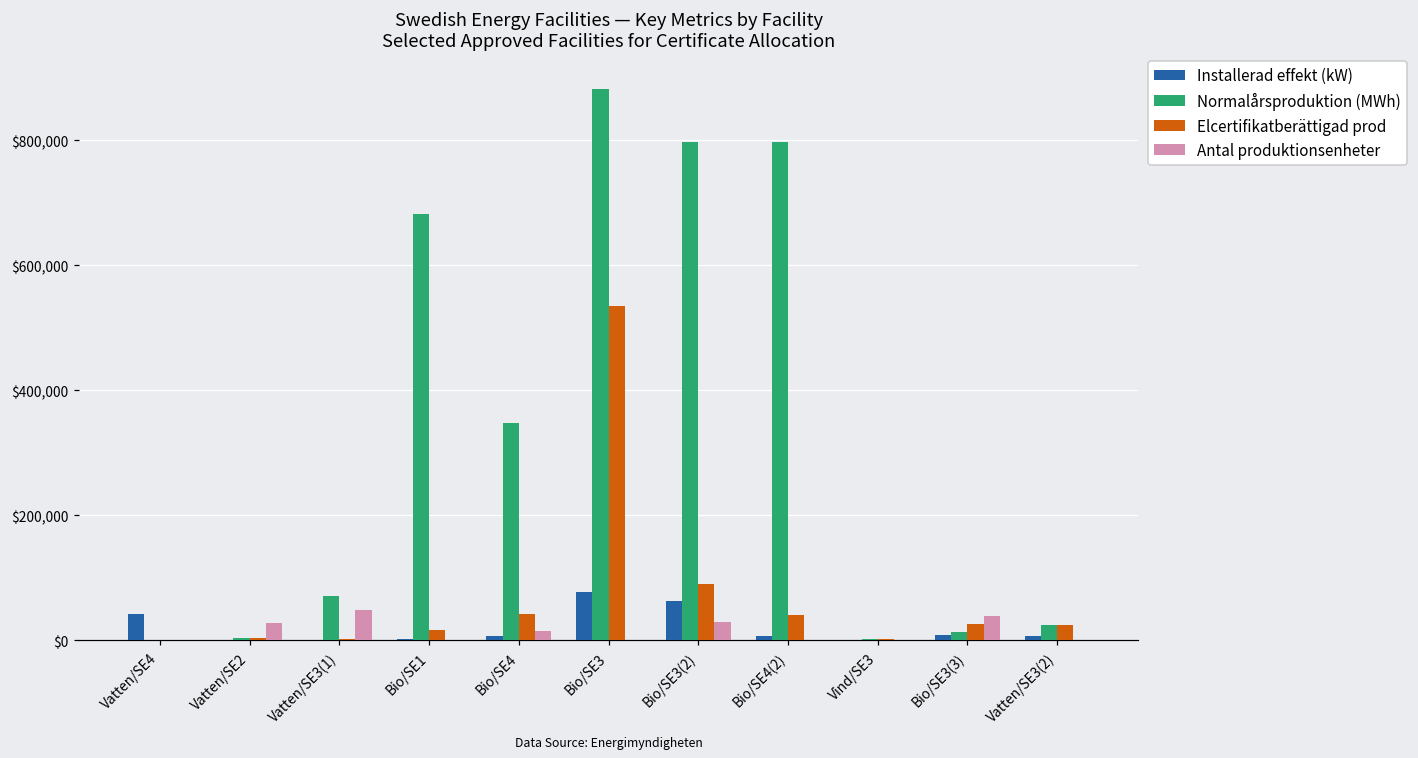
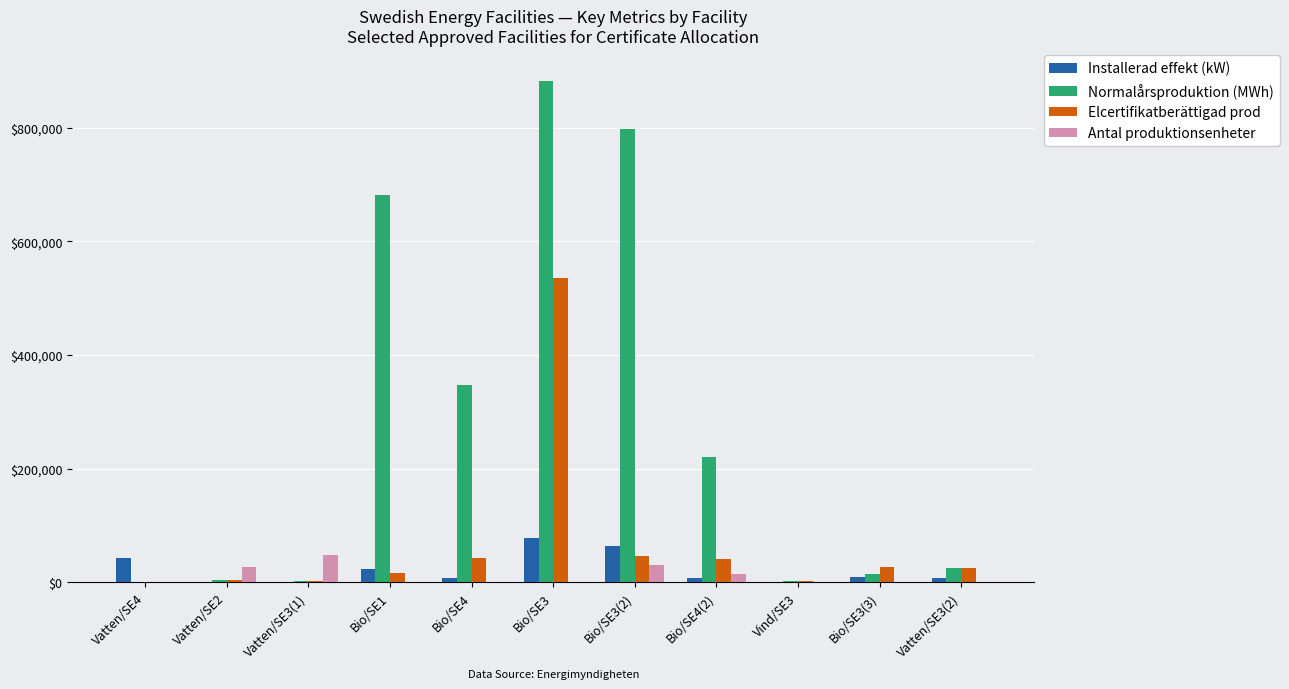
Normalårsproduktion (MWh), Vatten/SE3(1): $70,000 -> $0
Installerad effekt (kW), Bio/SE1: $0 -> $20,000
Antal produktionsenheter, Bio/SE4: $20,000 -> $0
Elcertifikatberättigad prod, Bio/SE3(2): $90,000 -> $50,000
Normalårsproduktion (MWh), Bio/SE4(2): $800,000 -> $220,000
Antal produktionsenheter, Bio/SE4(2): $0 -> $10,000
Antal produktionsenheter, Bio/SE3(3): $40,000 -> $0
